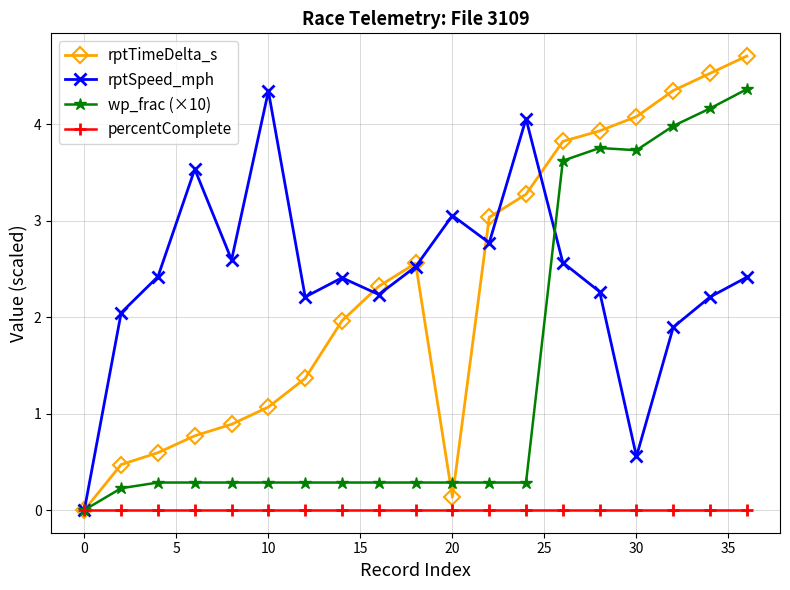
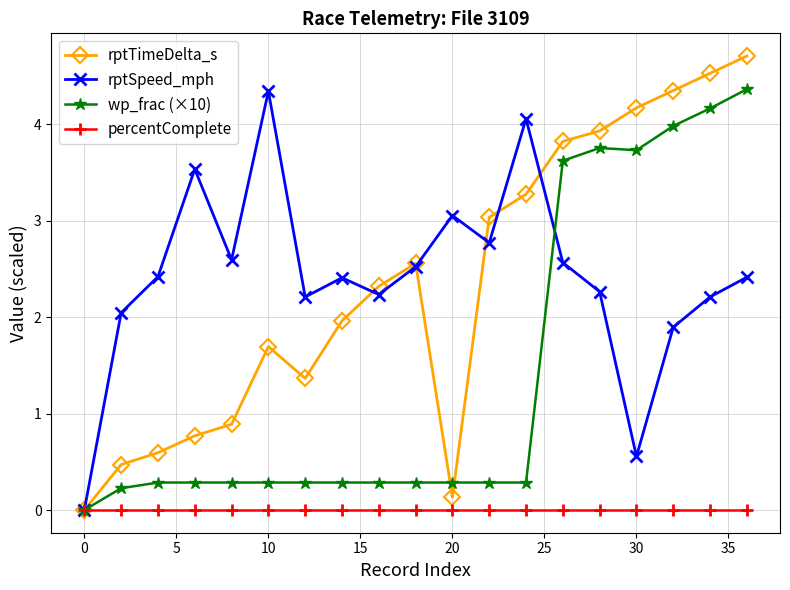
rptTimeDelta_s, 10: 1.1 -> 1.7
rptTimeDelta_s, 30: 4.1 -> 4.2
